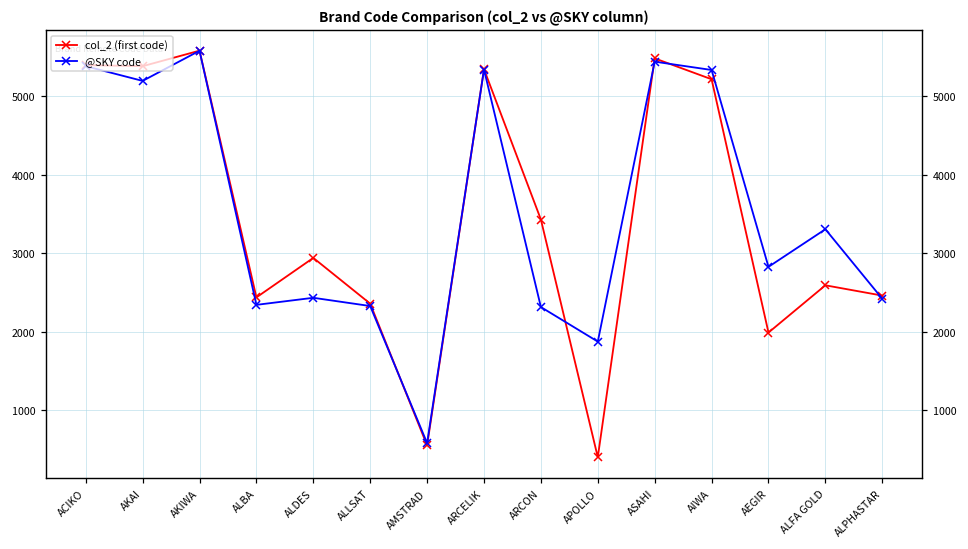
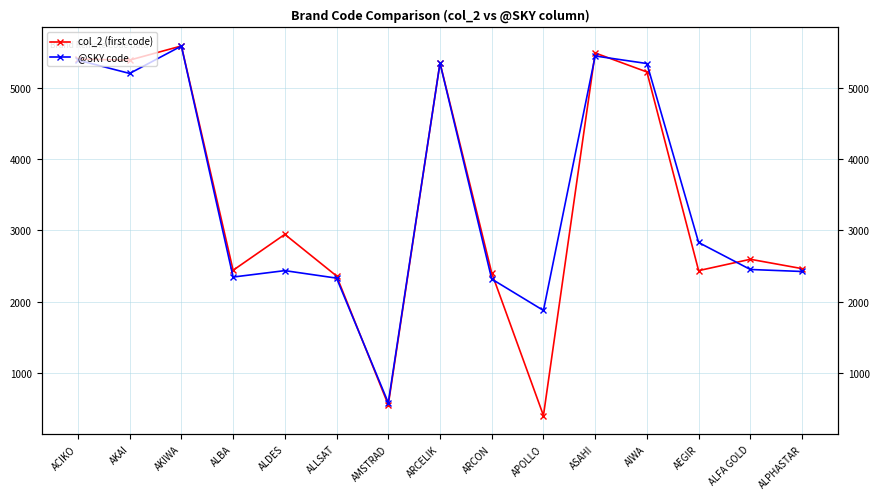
col_2 (first code), ARCON: 3400 -> 2400
col_2 (first code), AEGIR: 2000 -> 2400
@SKY code, ALFA GOLD: 3300 -> 2500
